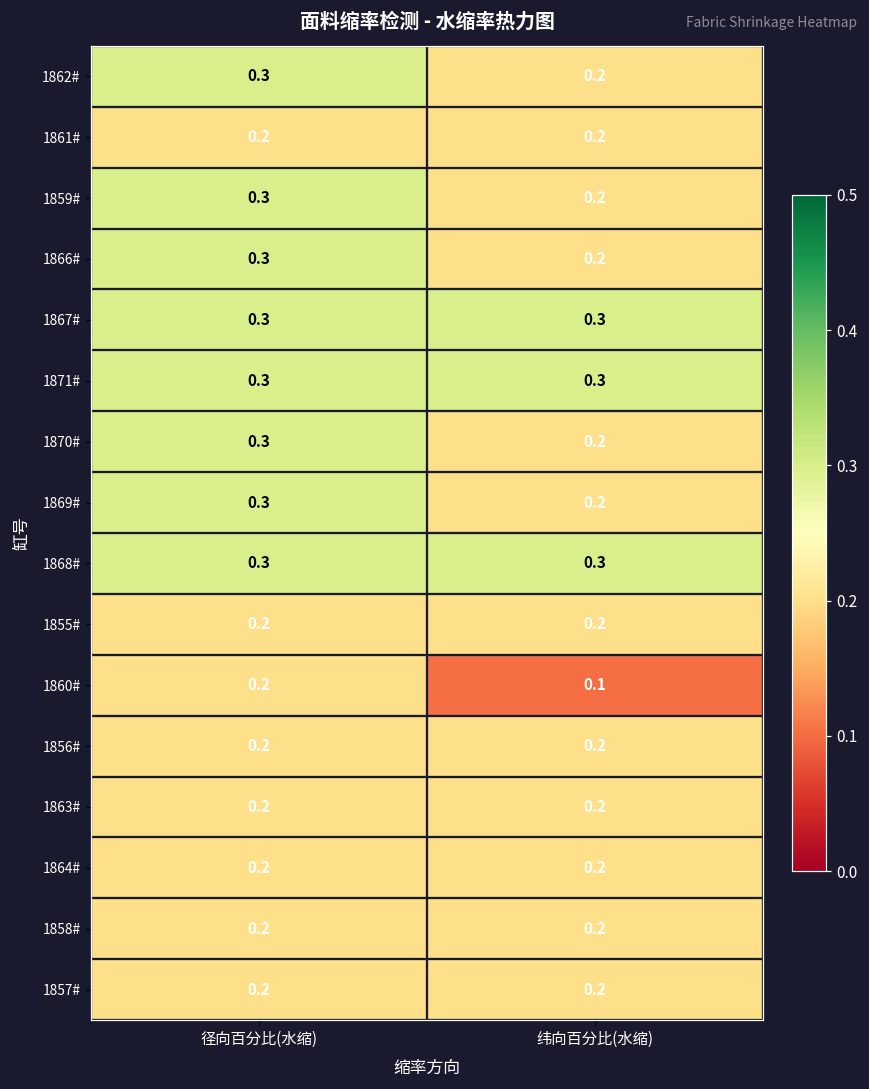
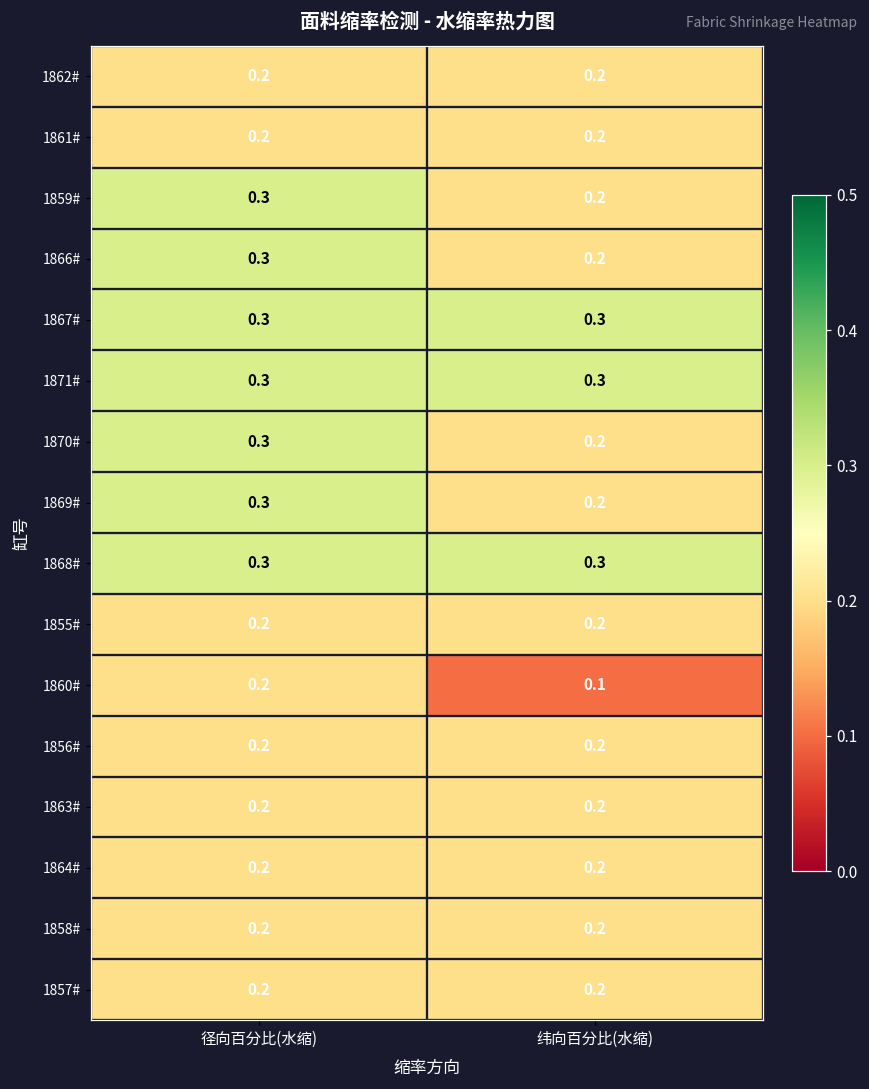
1862#, 径向百分比(水缩): 0.3 -> 0.2
